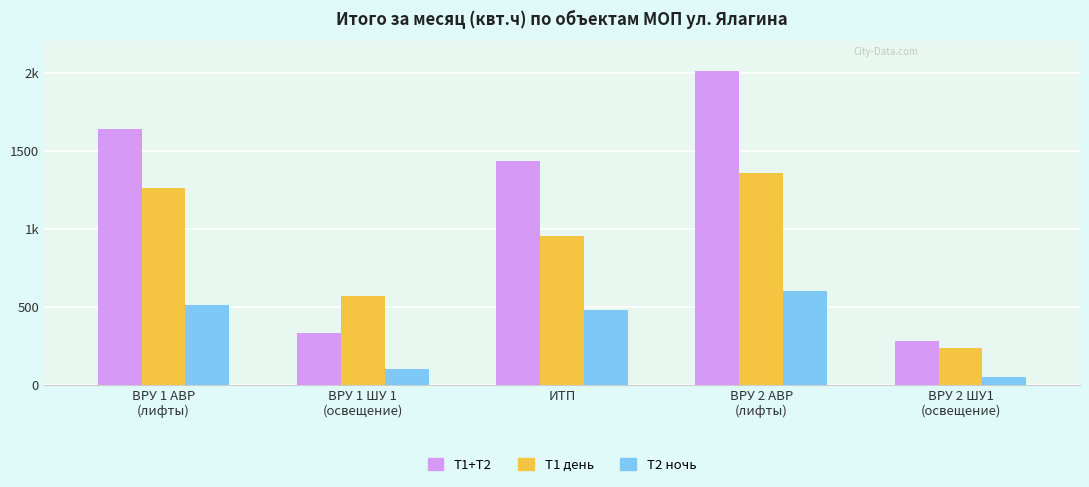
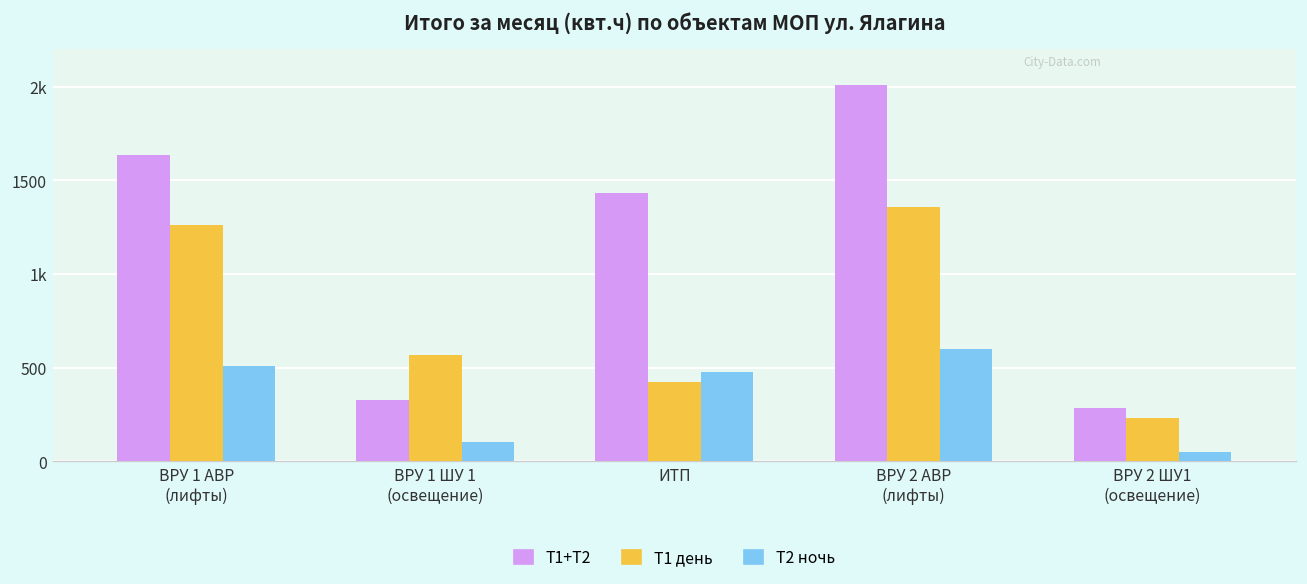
Т1 день, ИТП: 960 -> 420
